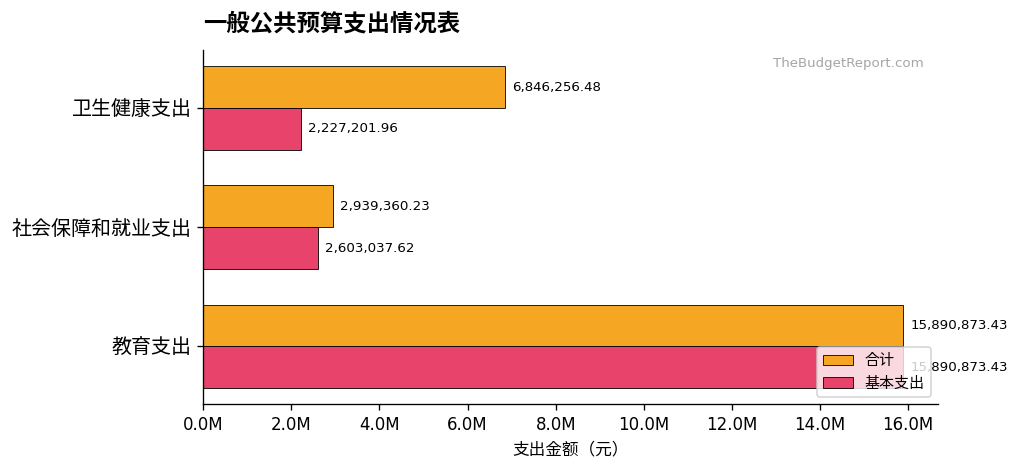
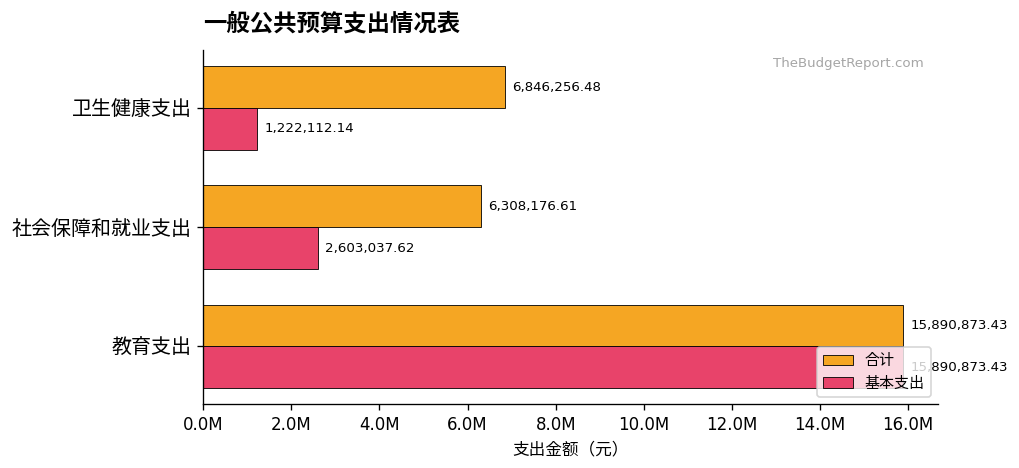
基本支出, 卫生健康支出: 2,227,201.96 -> 1,222,112.14
合计, 社会保障和就业支出: 2,939,360.23 -> 6,308,176.61
